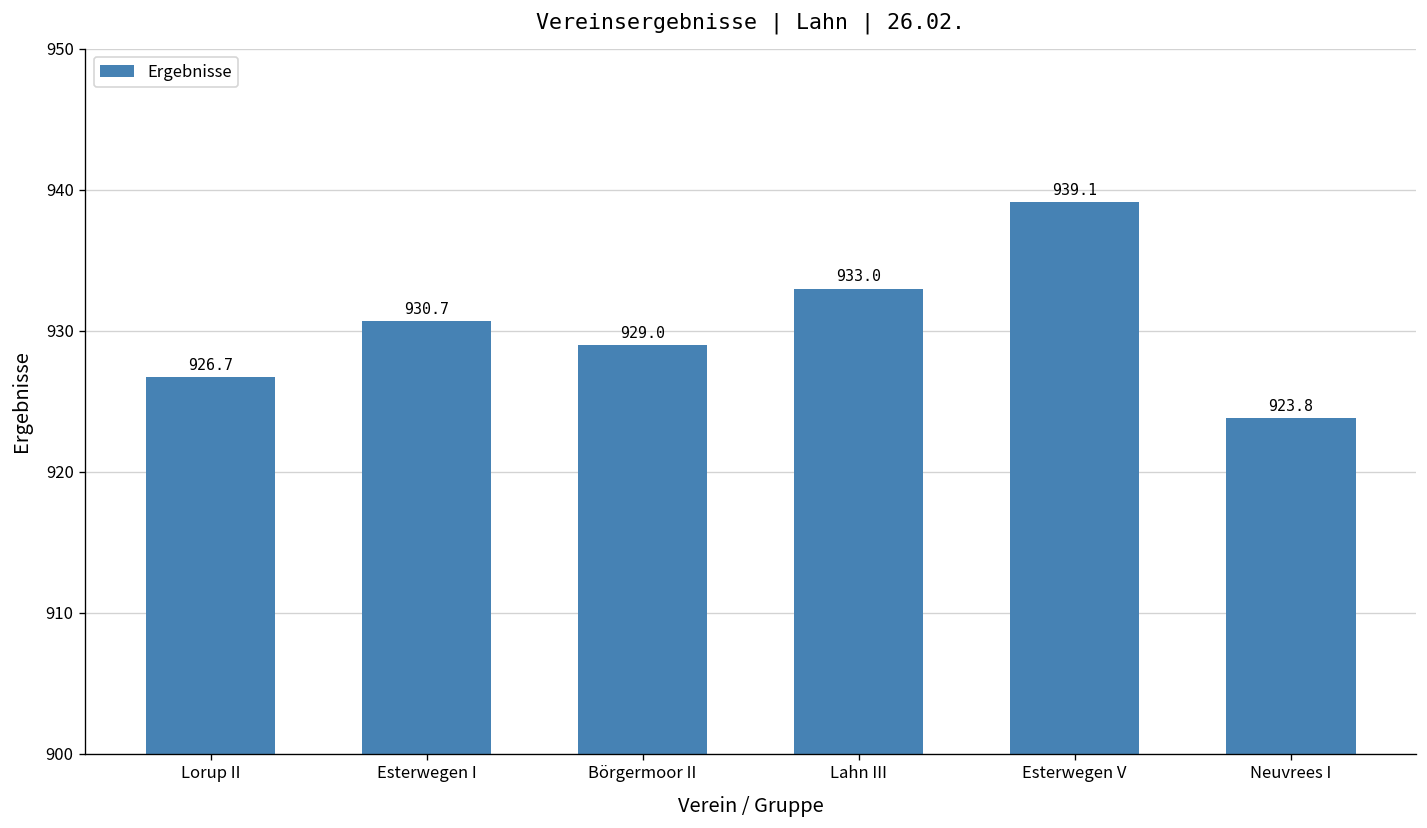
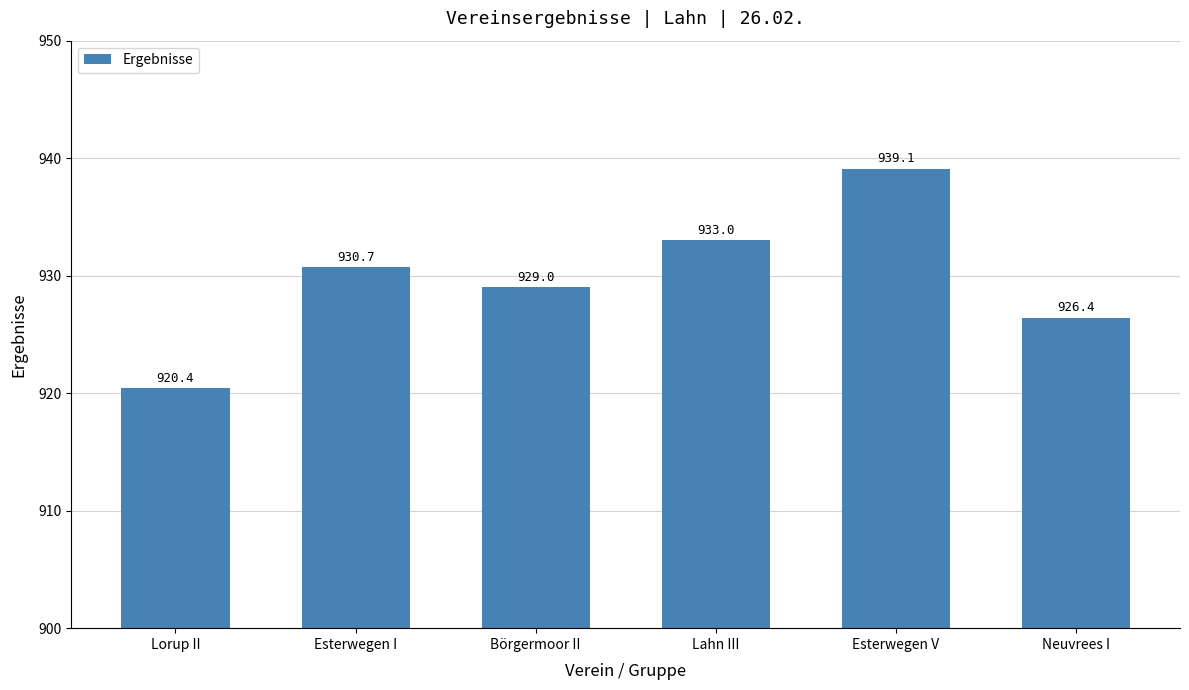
Lorup II: 926.7 -> 920.4
Neuvrees I: 923.8 -> 926.4
